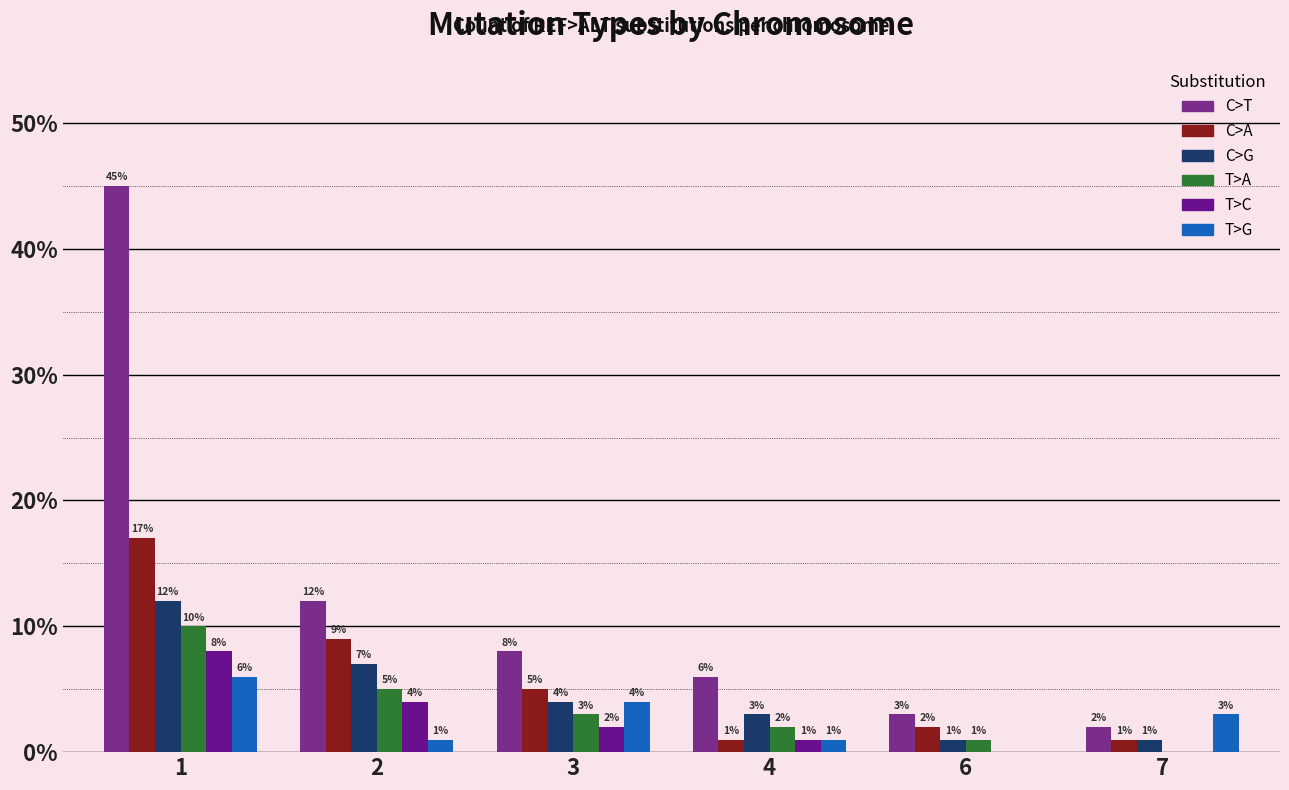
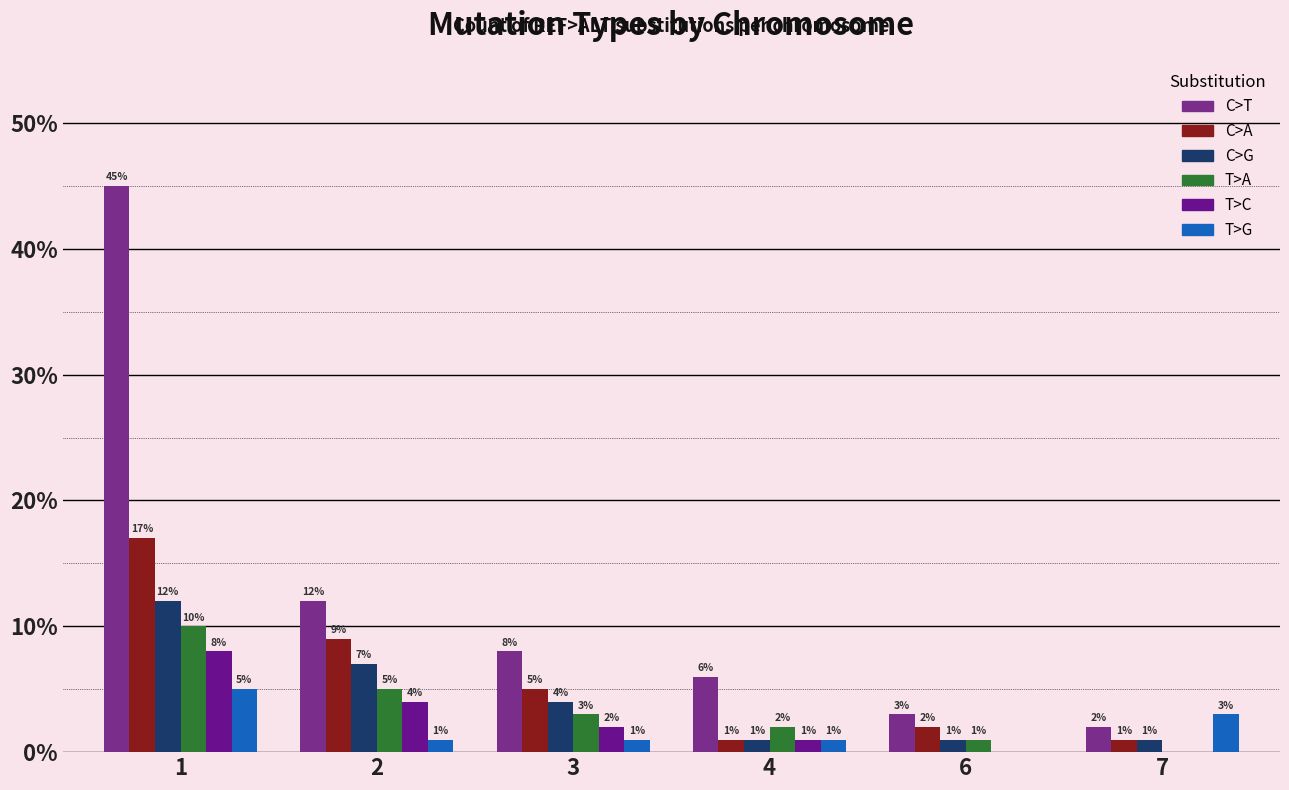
T>G, 1: 6% -> 5%
T>G, 3: 4% -> 1%
C>G, 4: 3% -> 1%
